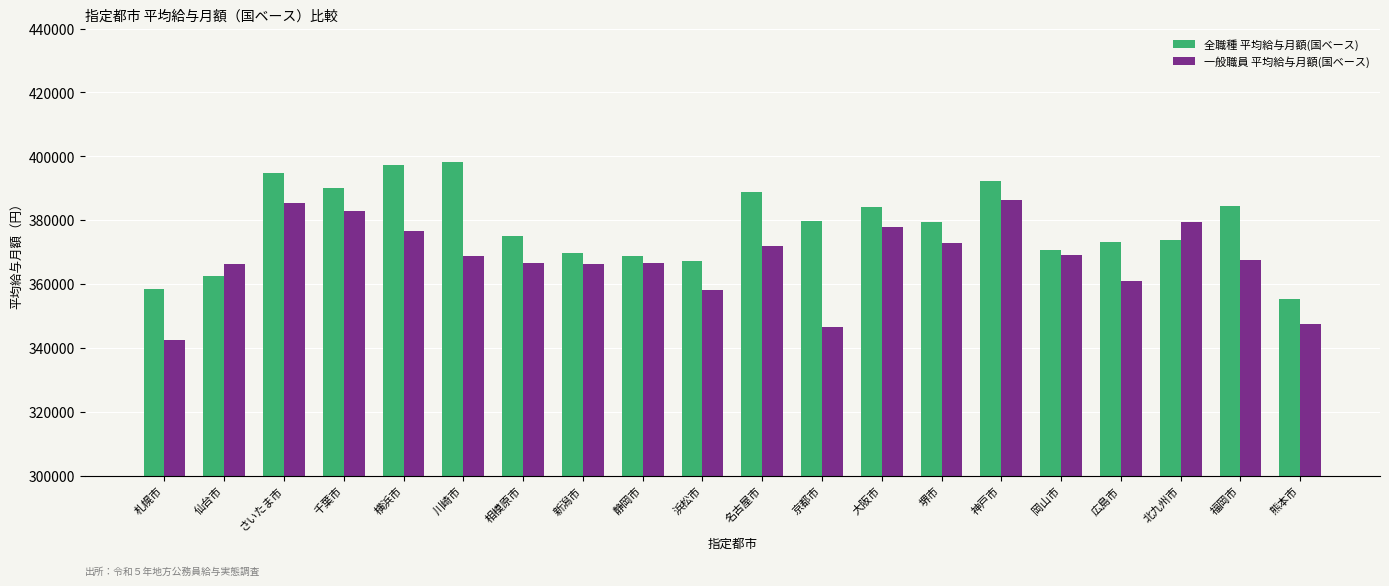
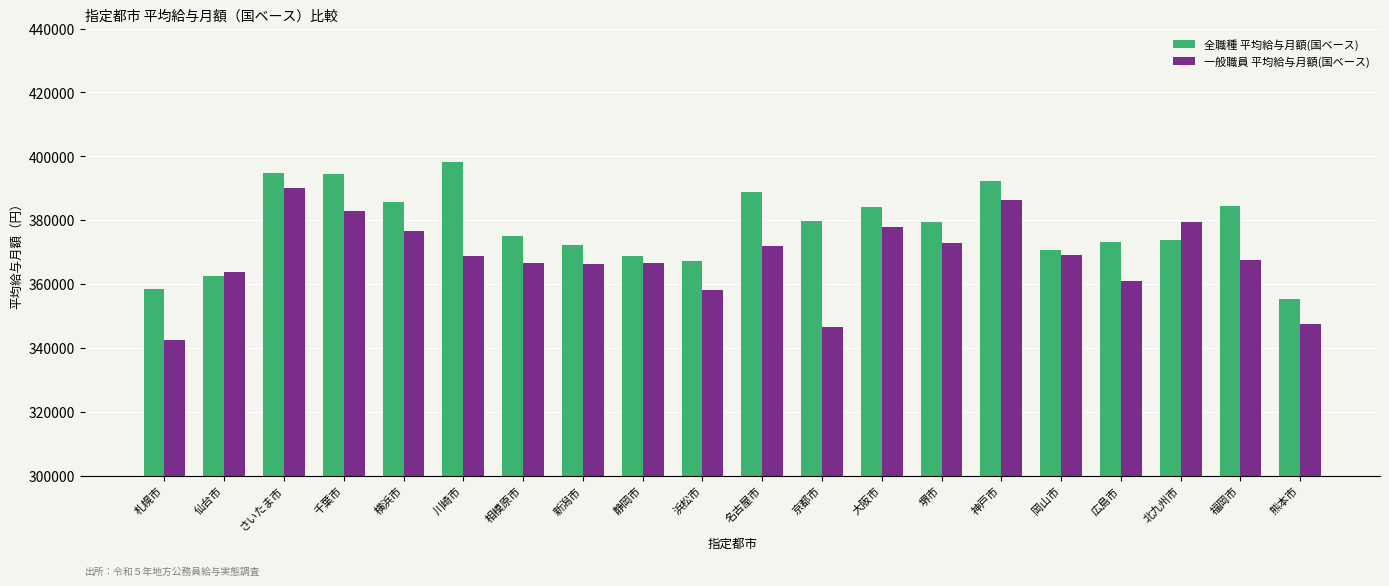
一般職員 平均給与月額(国ベース), 仙台市: 366000 -> 364000
一般職員 平均給与月額(国ベース), さいたま市: 385000 -> 390000
全職種 平均給与月額(国ベース), 千葉市: 390000 -> 394000
全職種 平均給与月額(国ベース), 横浜市: 397000 -> 386000
全職種 平均給与月額(国ベース), 新潟市: 370000 -> 372000
